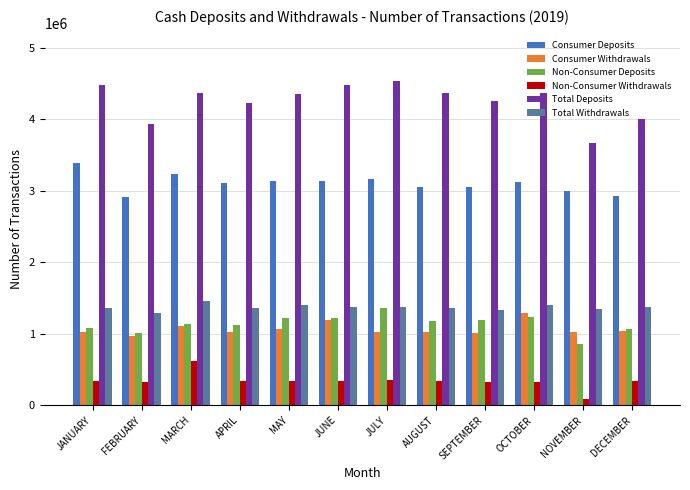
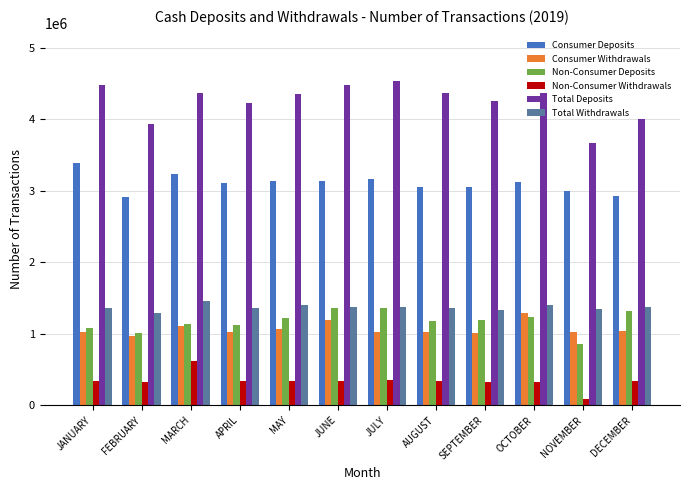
Non-Consumer Deposits, JUNE: 1200000 -> 1400000
Non-Consumer Deposits, DECEMBER: 1100000 -> 1300000
